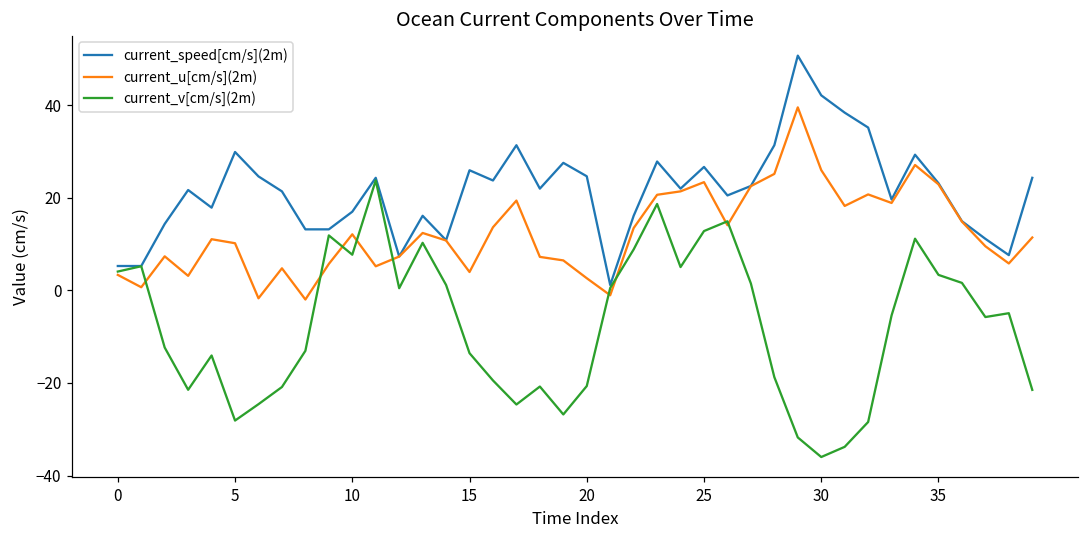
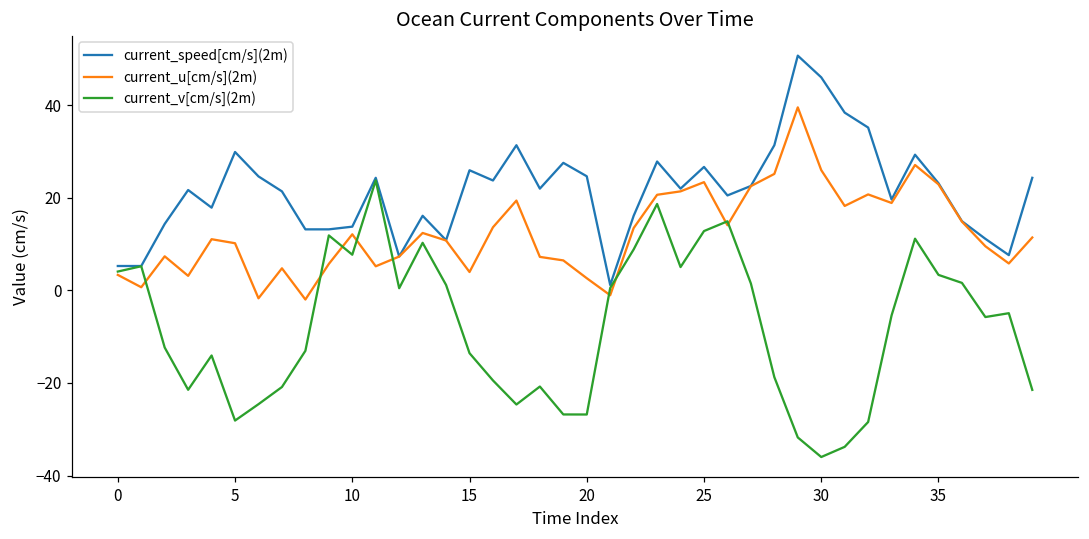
current_speed[cm/s](2m), 10: 17 -> 14
current_v[cm/s](2m), 20: -21 -> -27
current_speed[cm/s](2m), 30: 42 -> 46
